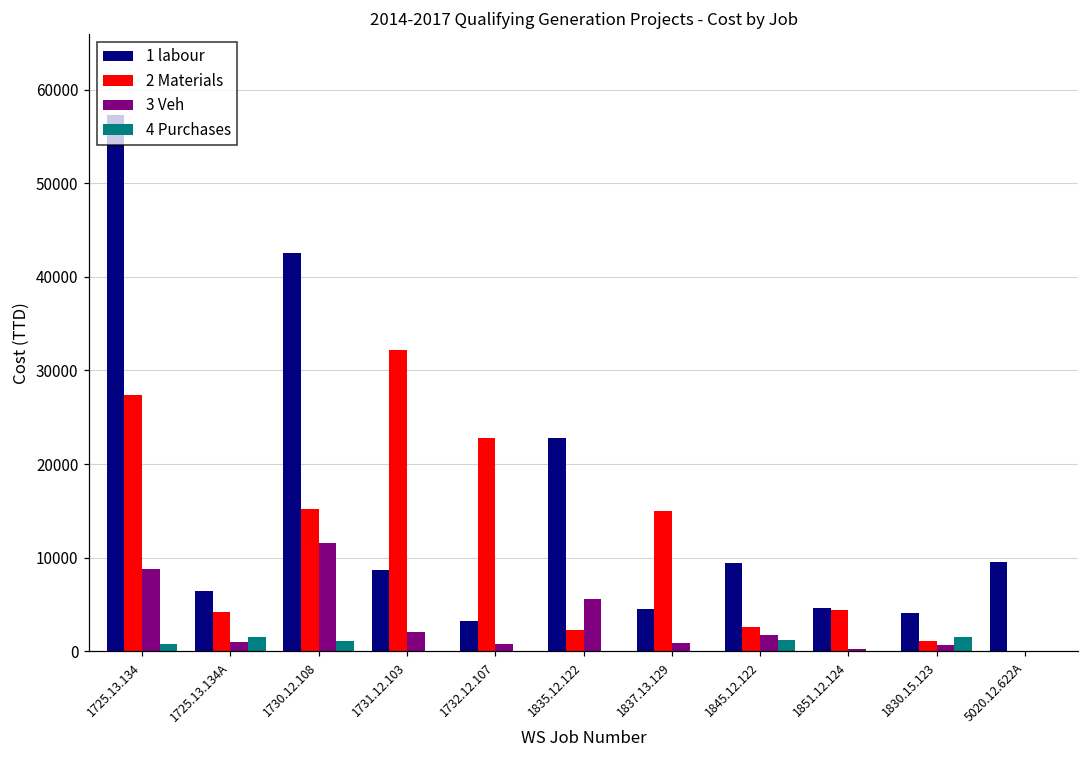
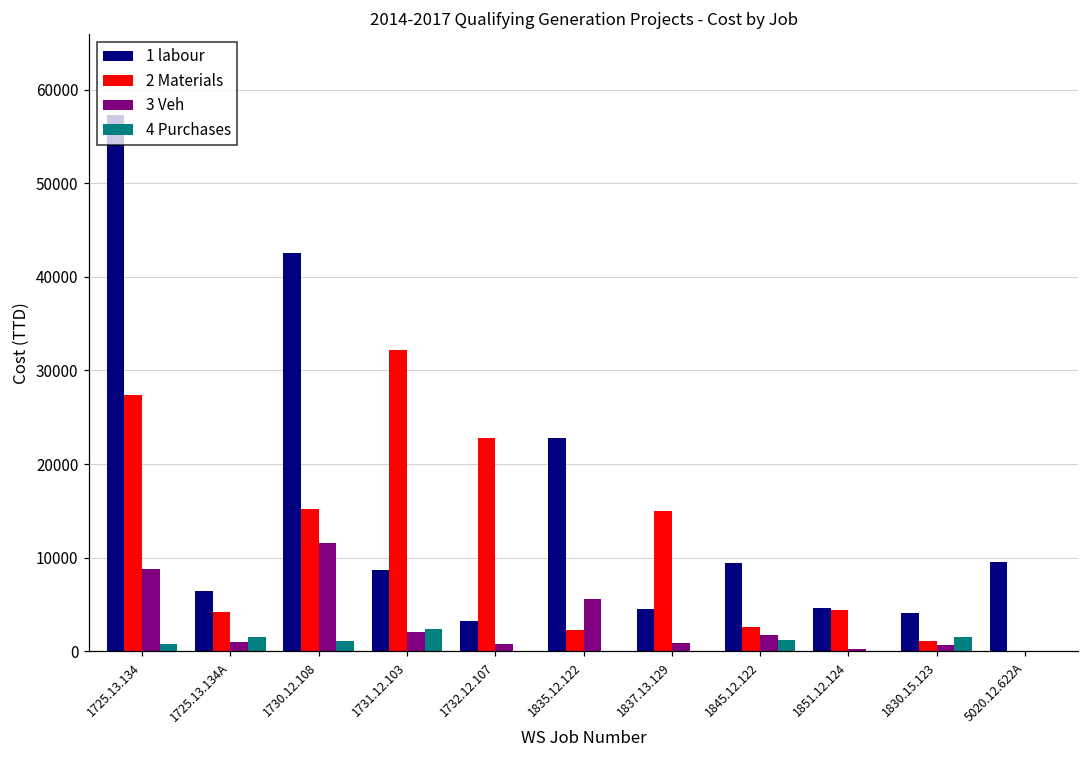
4 Purchases, 1731.12.103: 0 -> 2000
